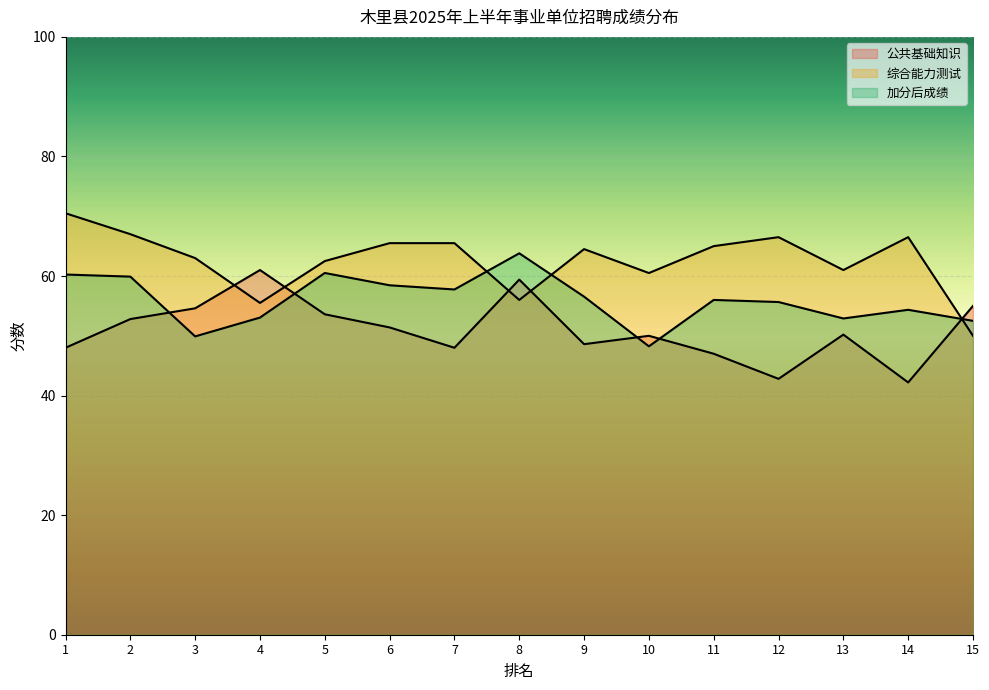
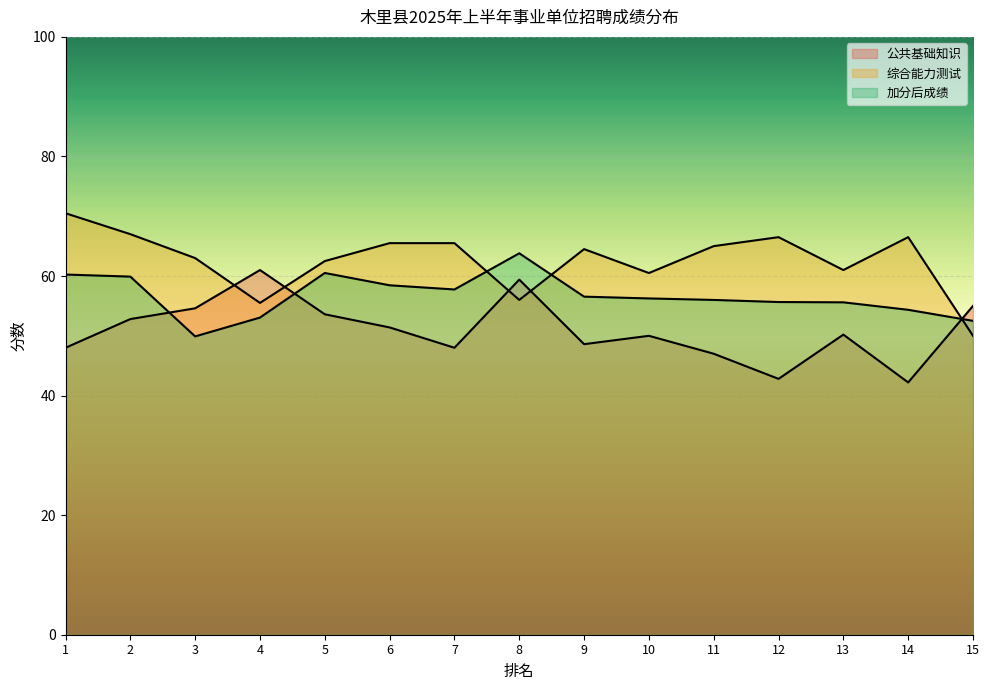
加分后成绩, 10: 48 -> 56
加分后成绩, 13: 53 -> 56
